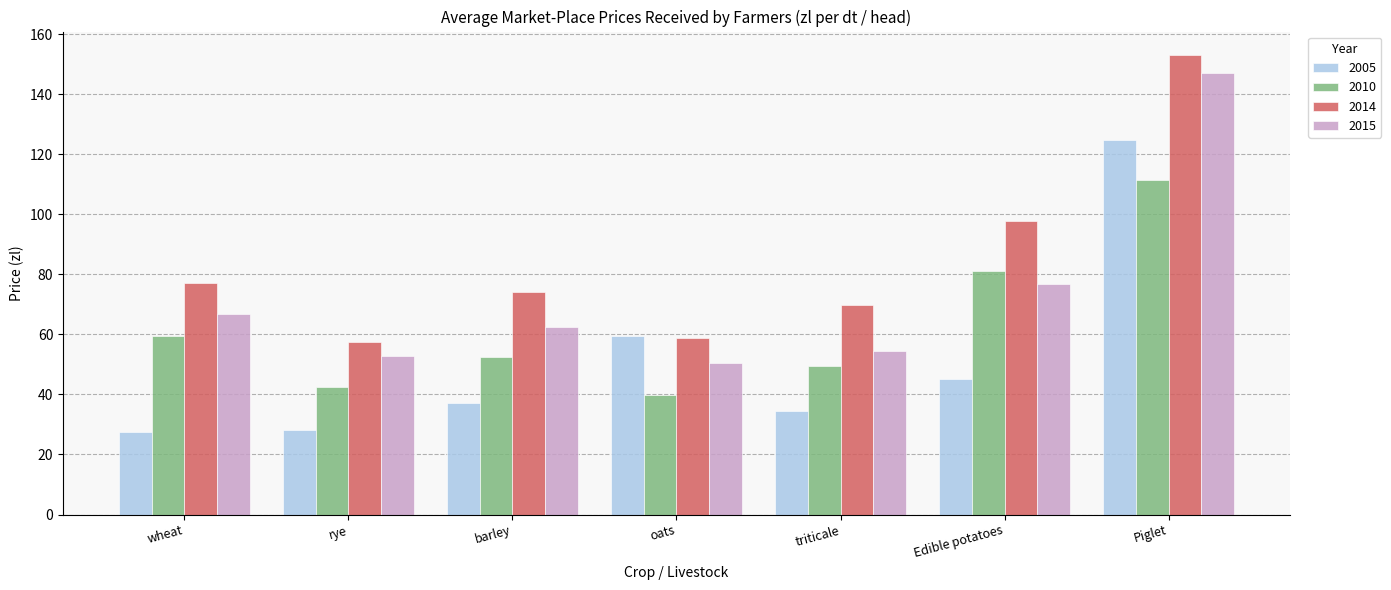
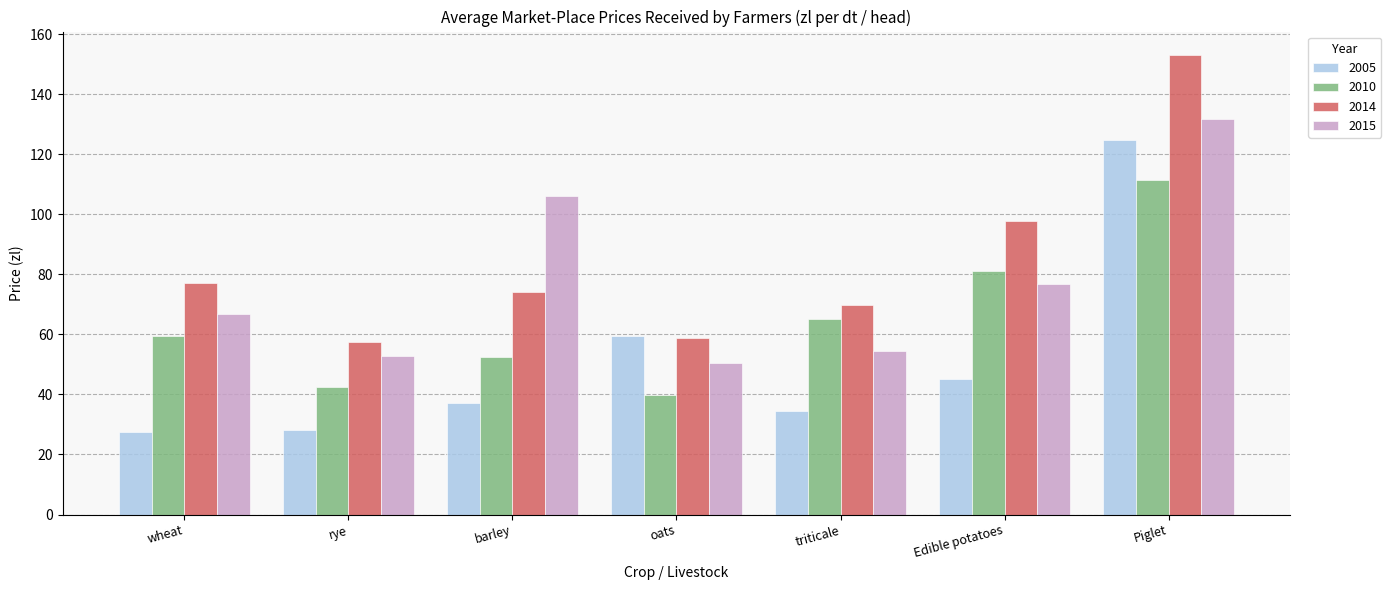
2015, barley: 62 -> 106
2010, triticale: 50 -> 65
2015, Piglet: 147 -> 132
